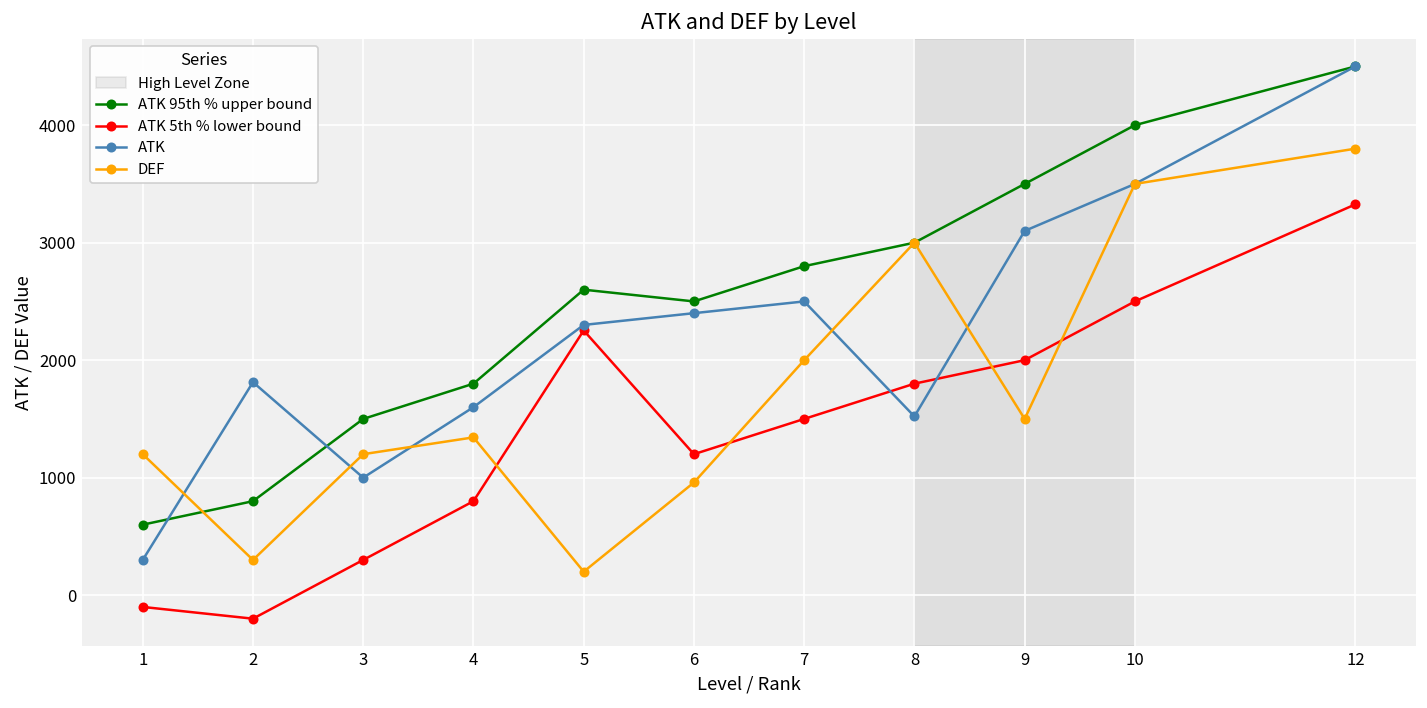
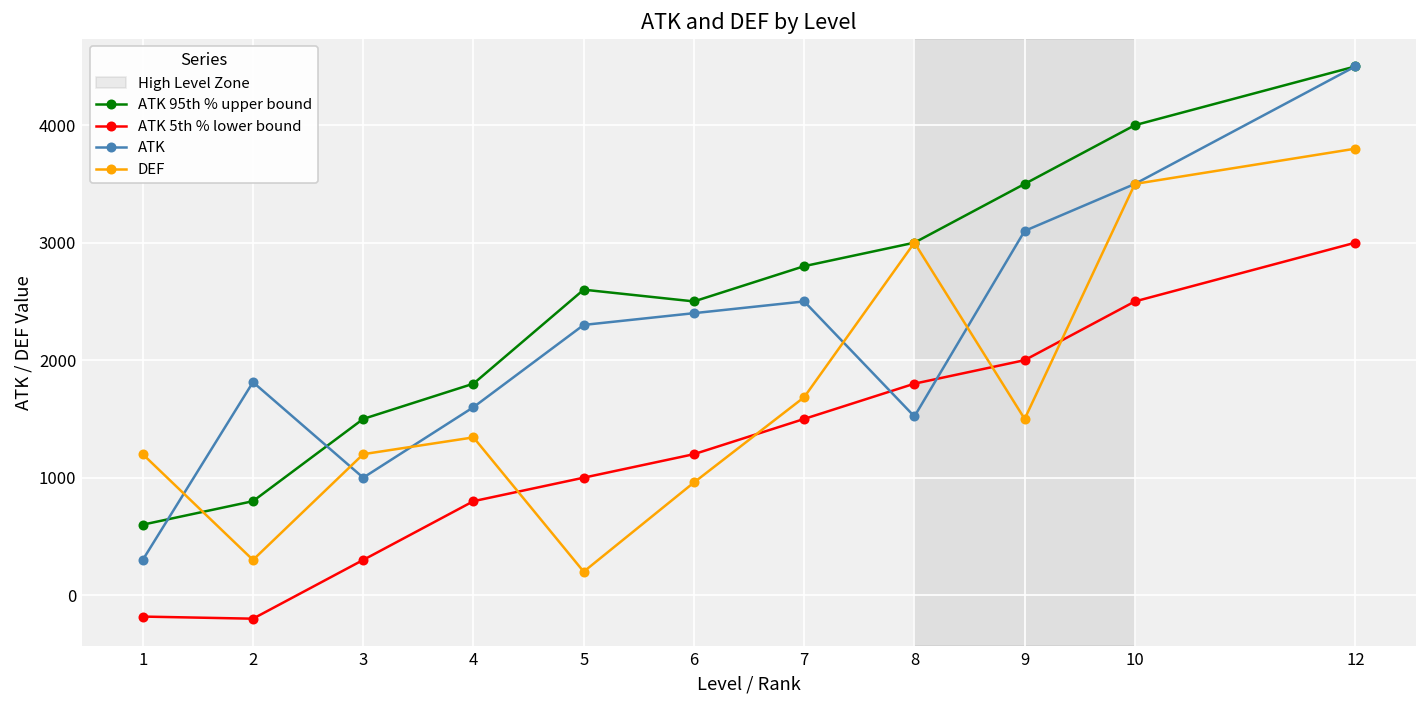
ATK 5th % lower bound, 1: -100 -> -200
ATK 5th % lower bound, 5: 2300 -> 1000
DEF, 7: 2000 -> 1700
ATK 5th % lower bound, 12: 3300 -> 3000
